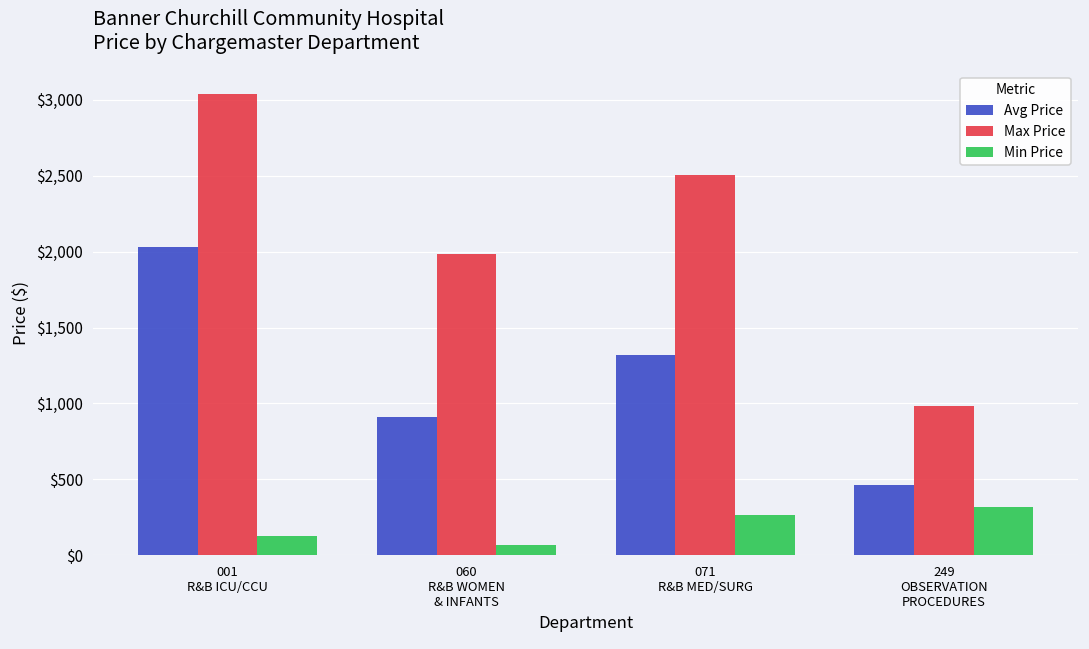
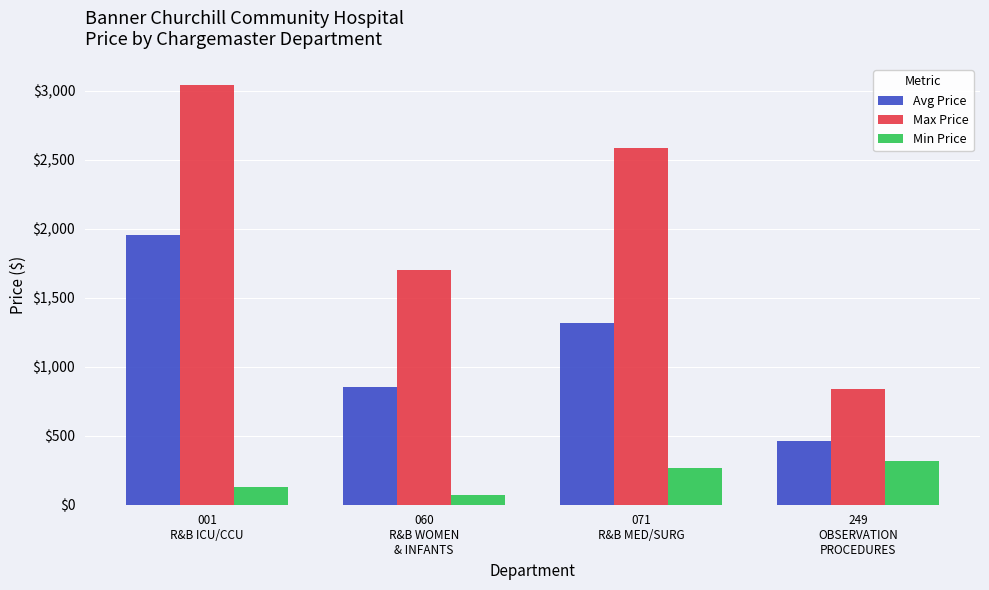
Avg Price, 001 R&B ICU/CCU: $2,030 -> $1,950
Avg Price, 060 R&B WOMEN & INFANTS: $910 -> $850
Max Price, 060 R&B WOMEN & INFANTS: $1,980 -> $1,700
Max Price, 071 R&B MED/SURG: $2,510 -> $2,580
Max Price, 249 OBSERVATION PROCEDURES: $990 -> $840
